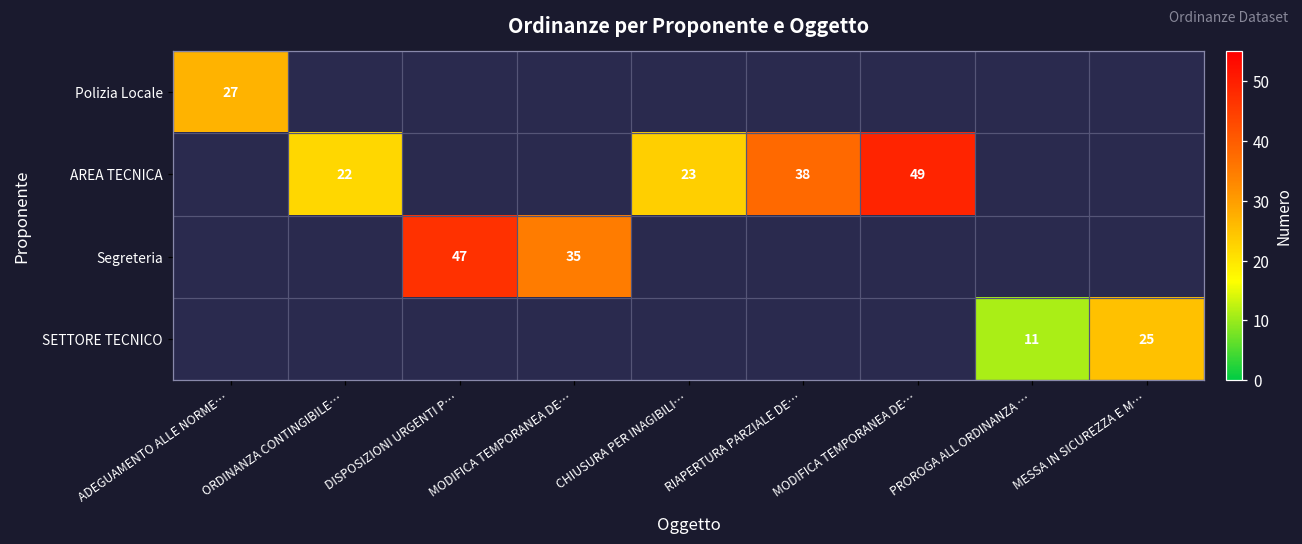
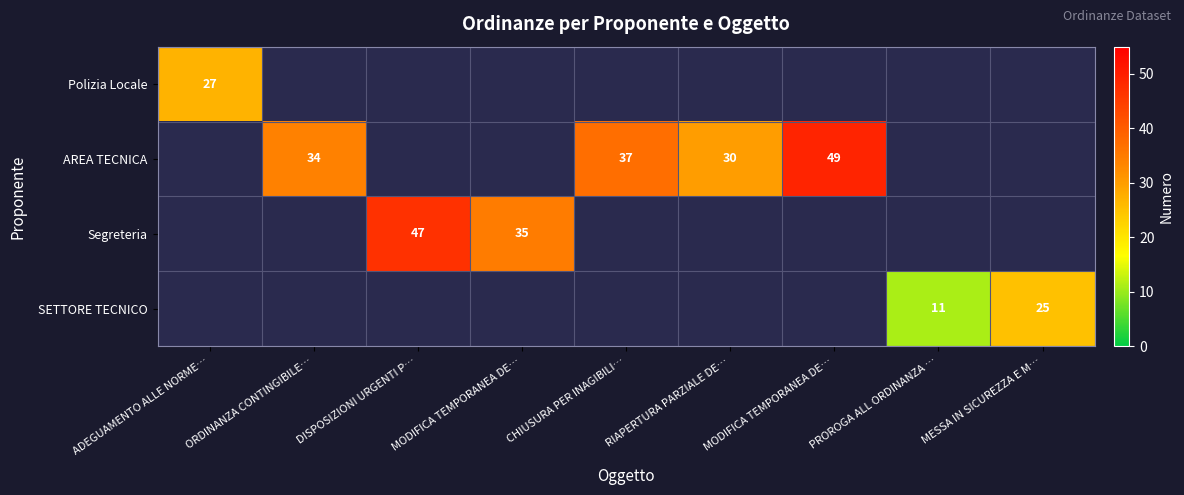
AREA TECNICA, ORDINANZA CONTINGIBILE…: 22 -> 34
AREA TECNICA, CHIUSURA PER INAGIBILI…: 23 -> 37
AREA TECNICA, RIAPERTURA PARZIALE DE…: 38 -> 30
